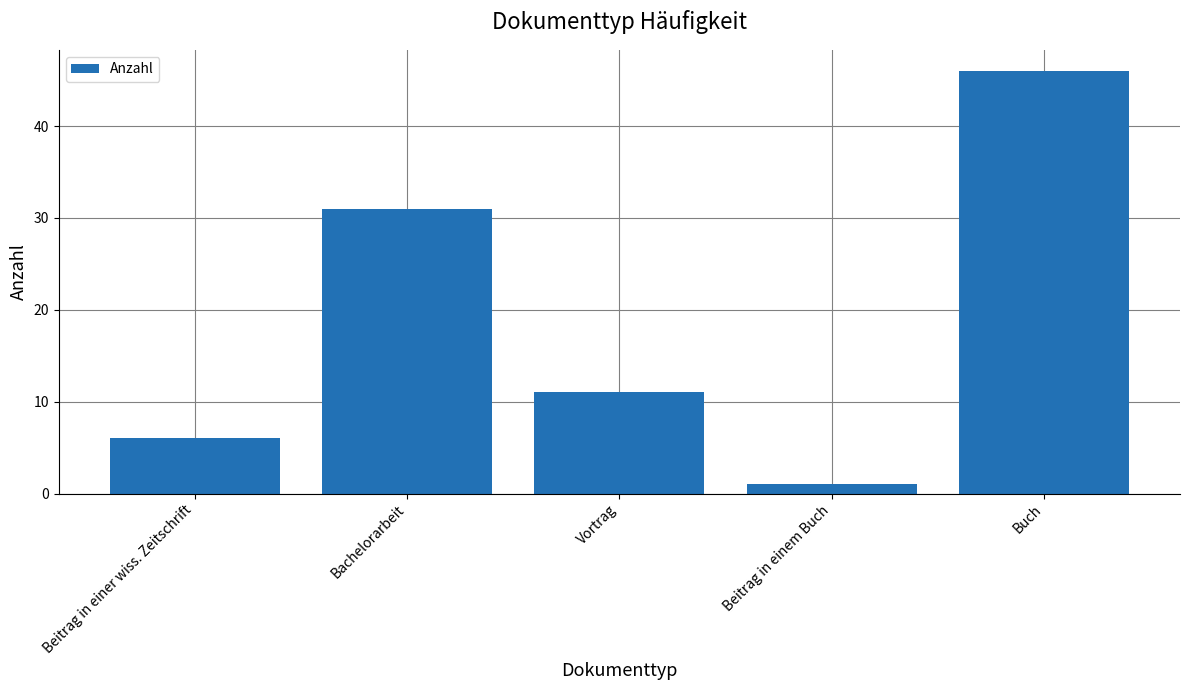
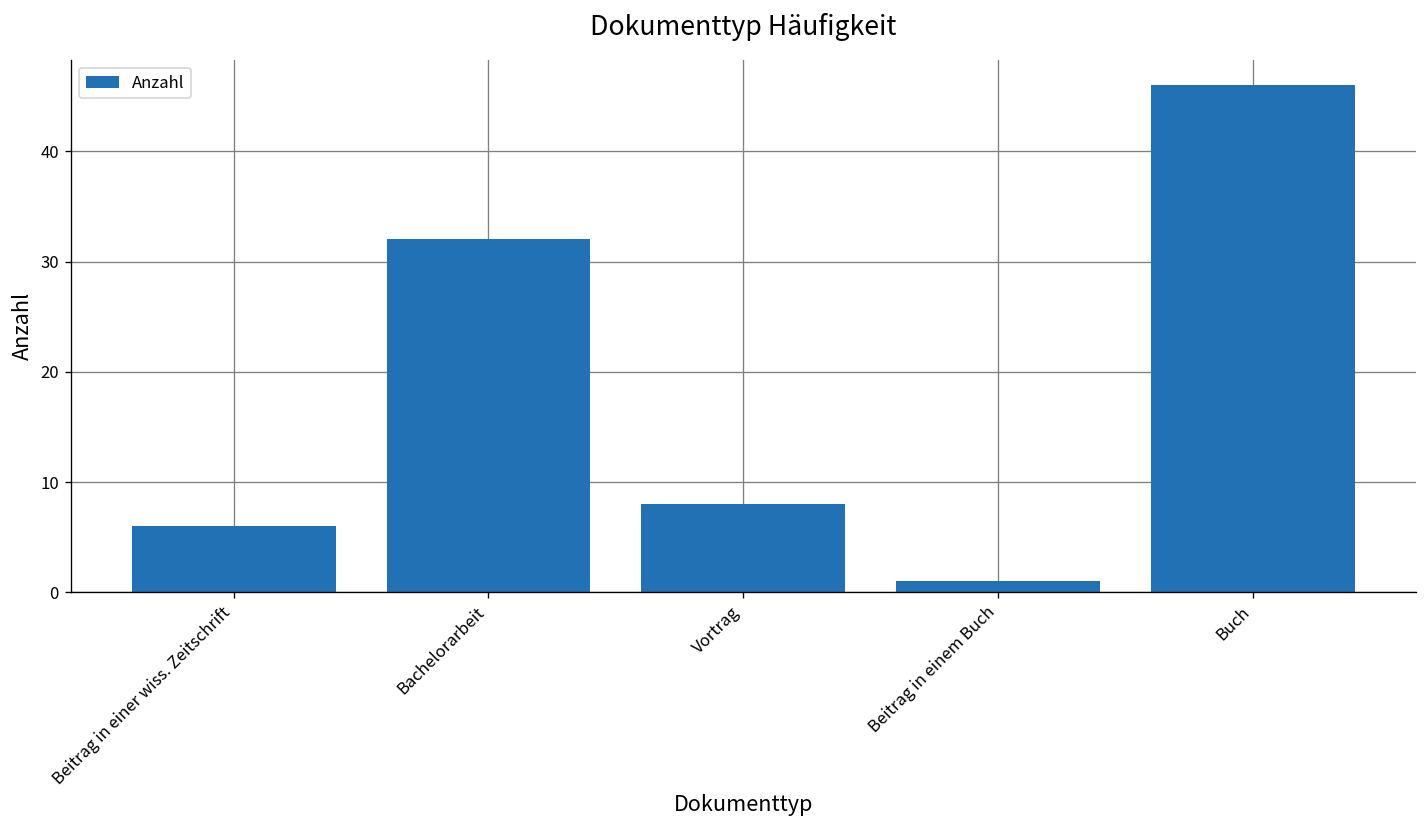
Bachelorarbeit: 31 -> 32
Vortrag: 11 -> 8
